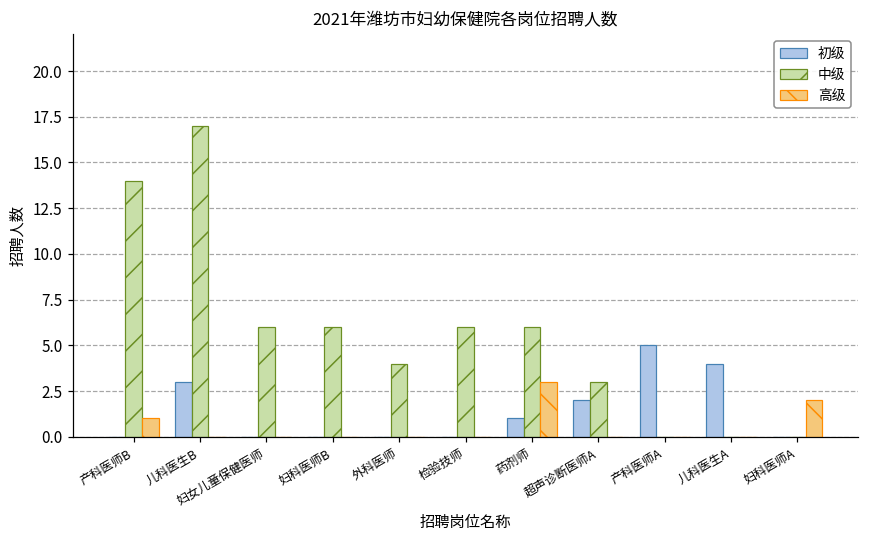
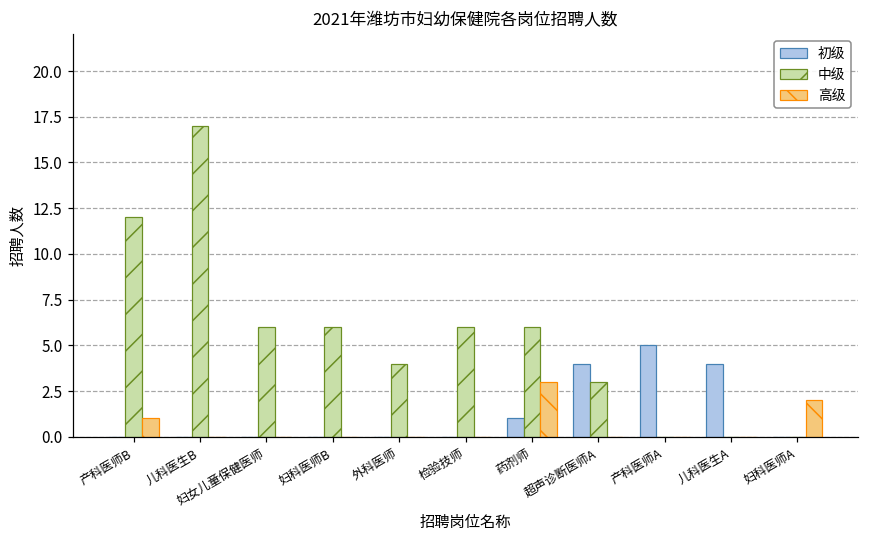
中级, 产科医师B: 14 -> 12
初级, 儿科医生B: 3 -> 0
初级, 超声诊断医师A: 2 -> 4
